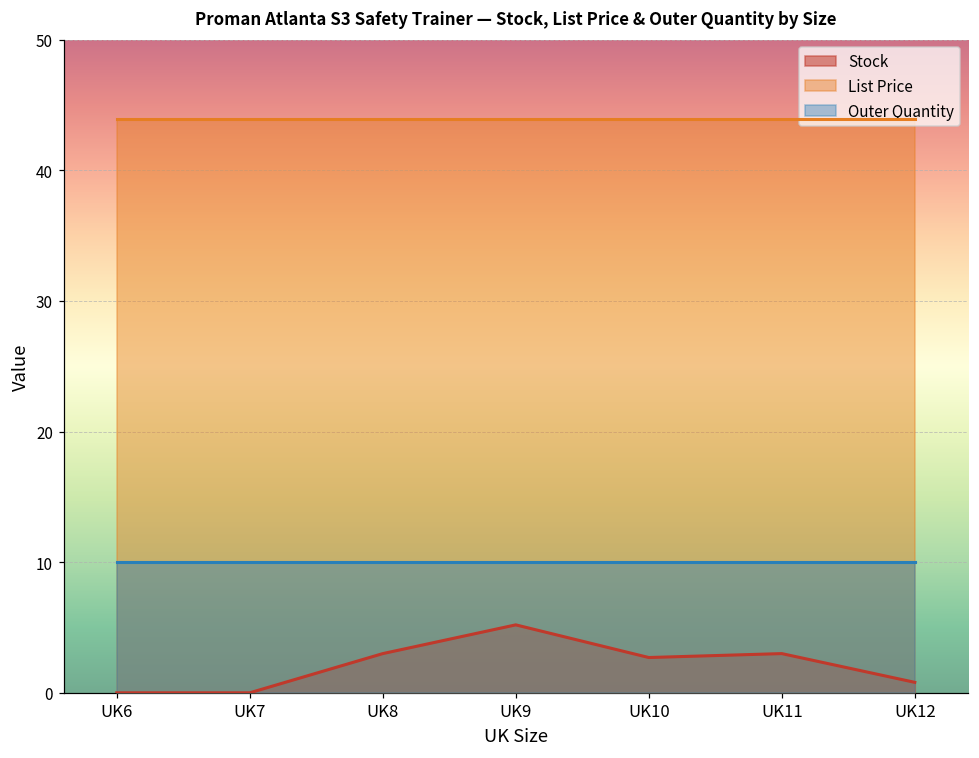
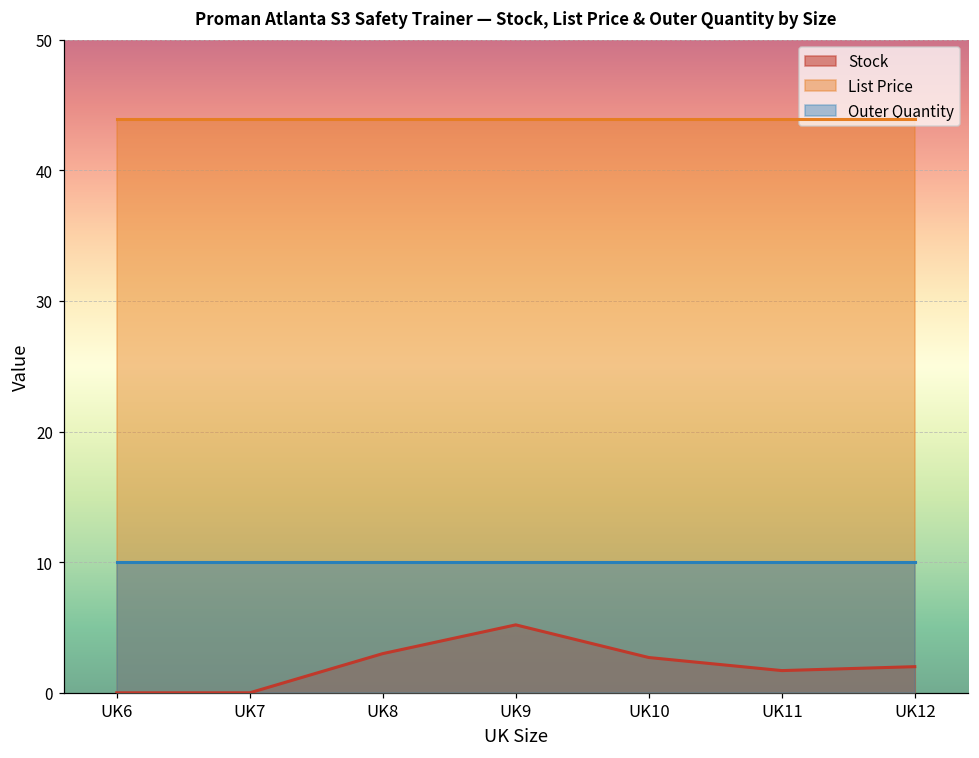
Stock, UK11: 3.0 -> 1.7
Stock, UK12: 0.8 -> 2.0
